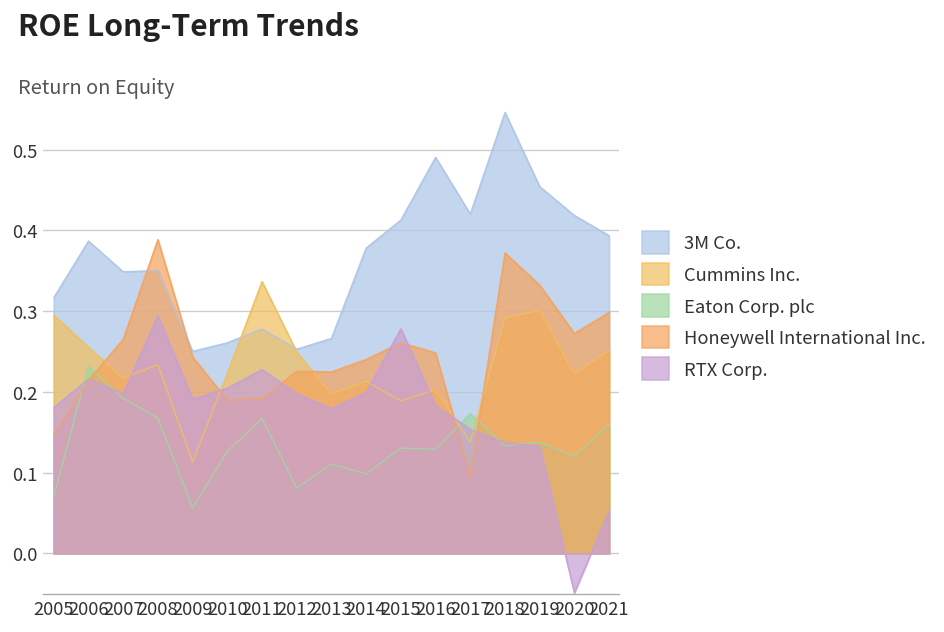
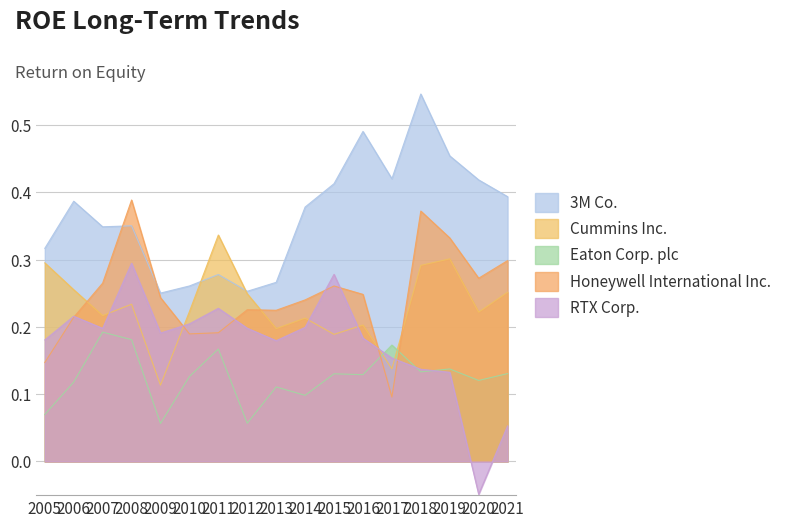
Eaton Corp. plc, 2006: 0.23 -> 0.12
Eaton Corp. plc, 2008: 0.17 -> 0.18
Eaton Corp. plc, 2012: 0.08 -> 0.06
Eaton Corp. plc, 2021: 0.16 -> 0.13
